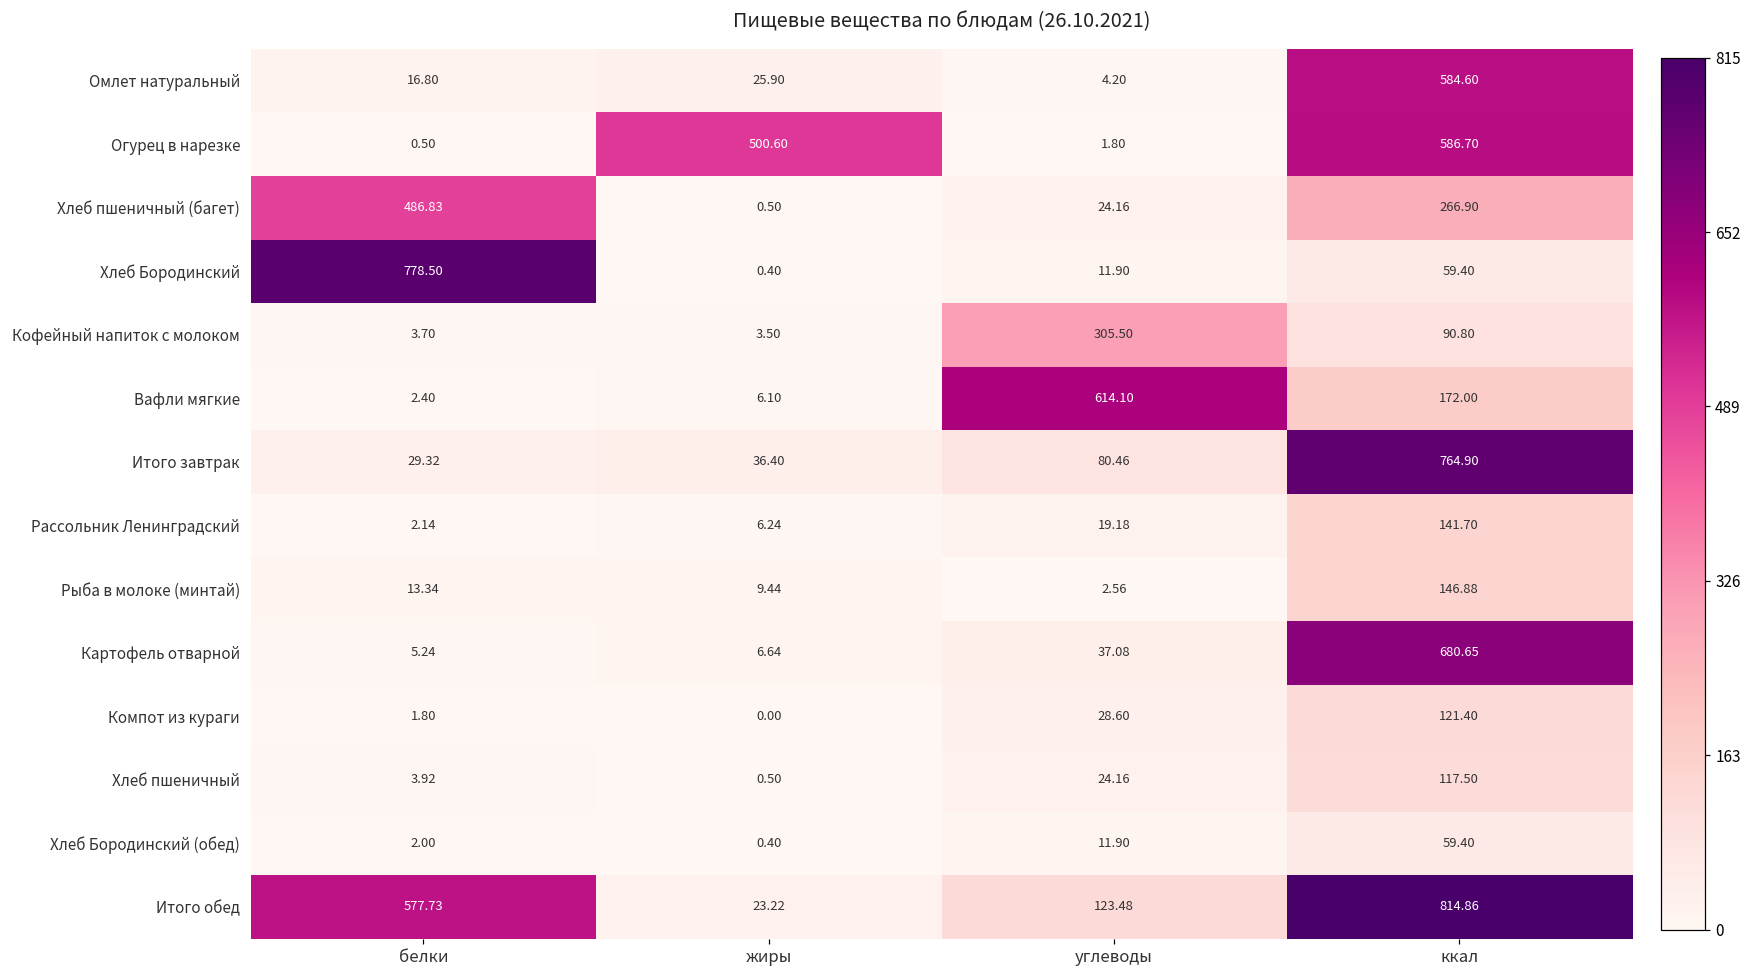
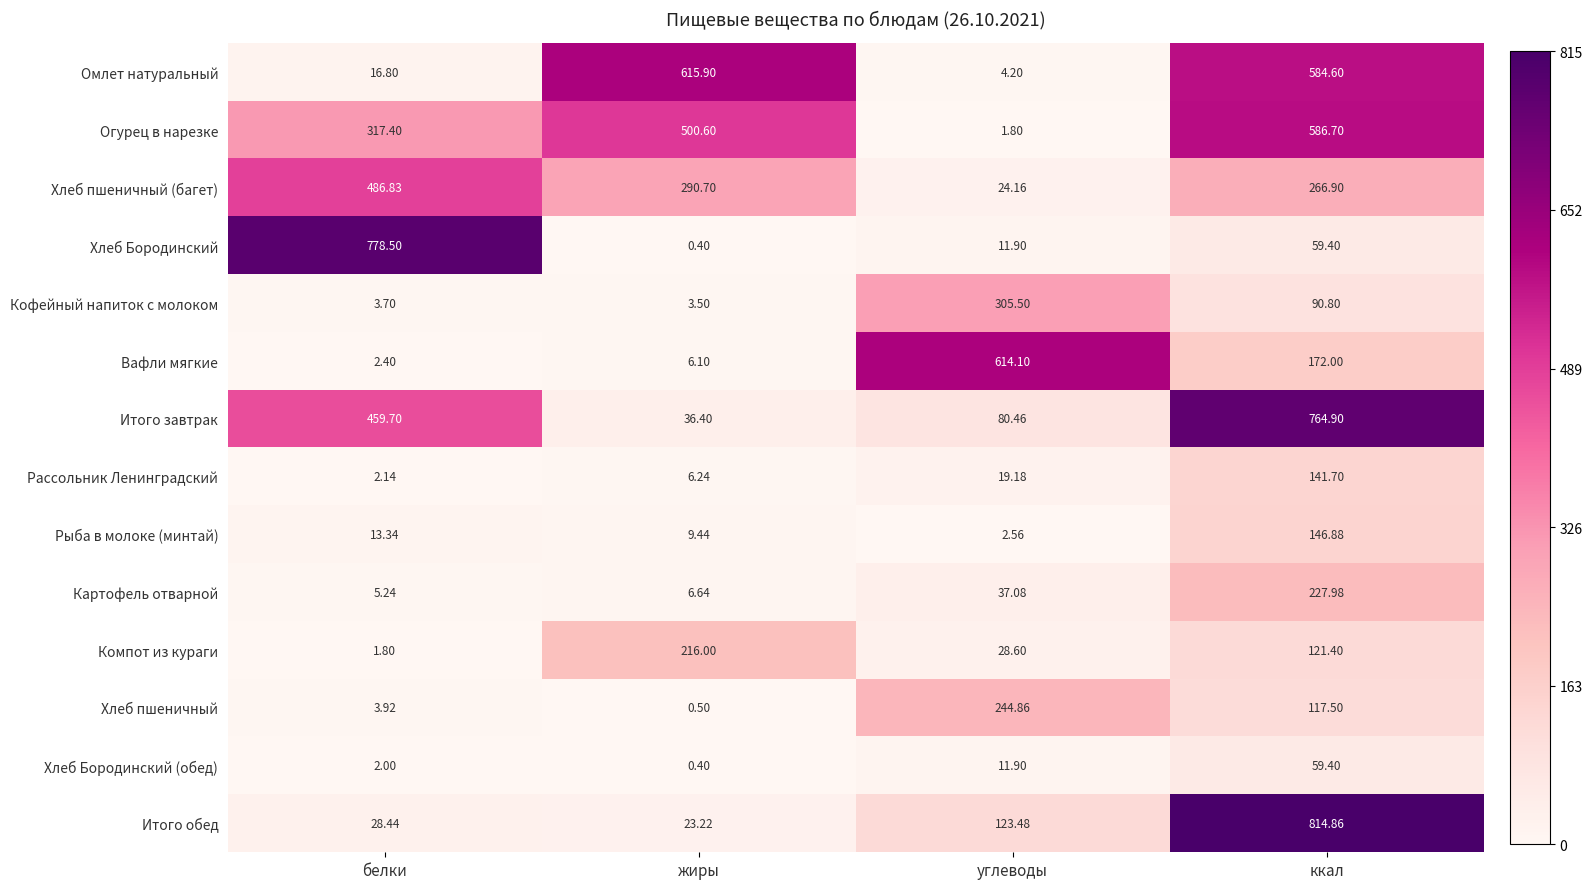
Омлет натуральный, жиры: 25.90 -> 615.90
Огурец в нарезке, белки: 0.50 -> 317.40
Хлеб пшеничный (багет), жиры: 0.50 -> 290.70
Итого завтрак, белки: 29.32 -> 459.70
Картофель отварной, ккал: 680.65 -> 227.98
Компот из кураги, жиры: 0.00 -> 216.00
Хлеб пшеничный, углеводы: 24.16 -> 244.86
Итого обед, белки: 577.73 -> 28.44
